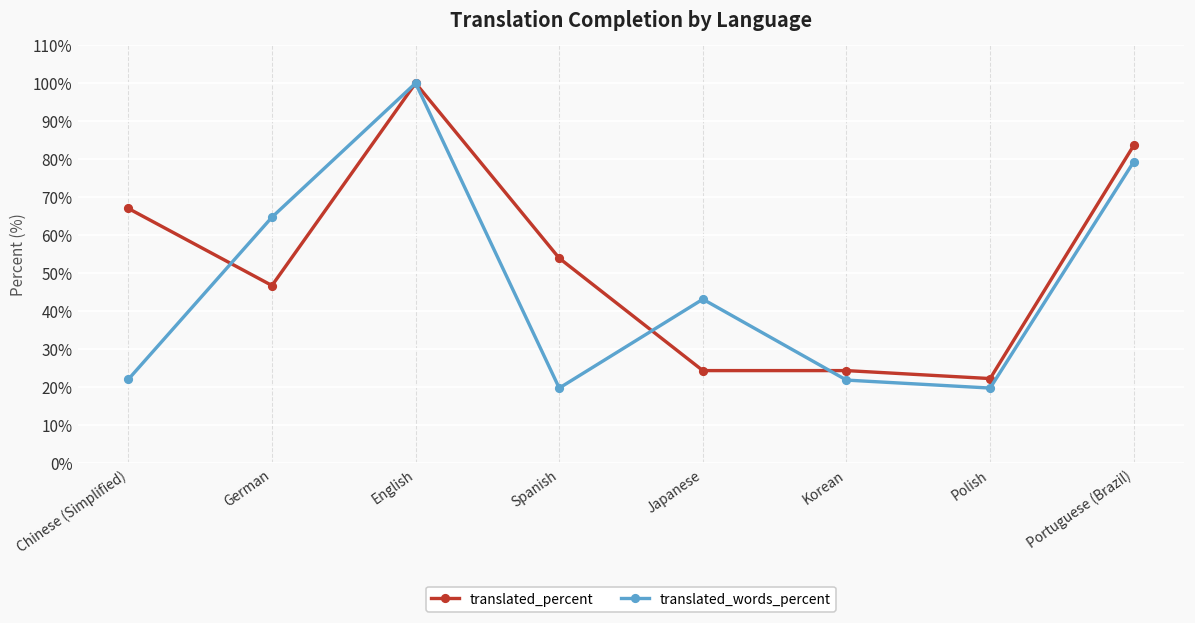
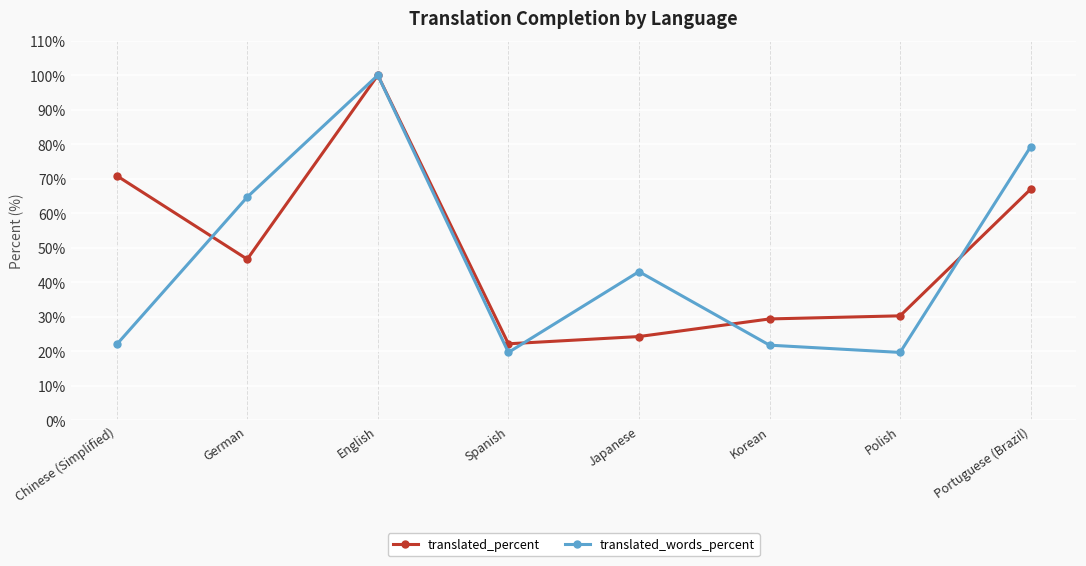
translated_percent, Chinese (Simplified): 67% -> 71%
translated_percent, Spanish: 54% -> 22%
translated_percent, Korean: 24% -> 29%
translated_percent, Polish: 22% -> 30%
translated_percent, Portuguese (Brazil): 84% -> 67%
